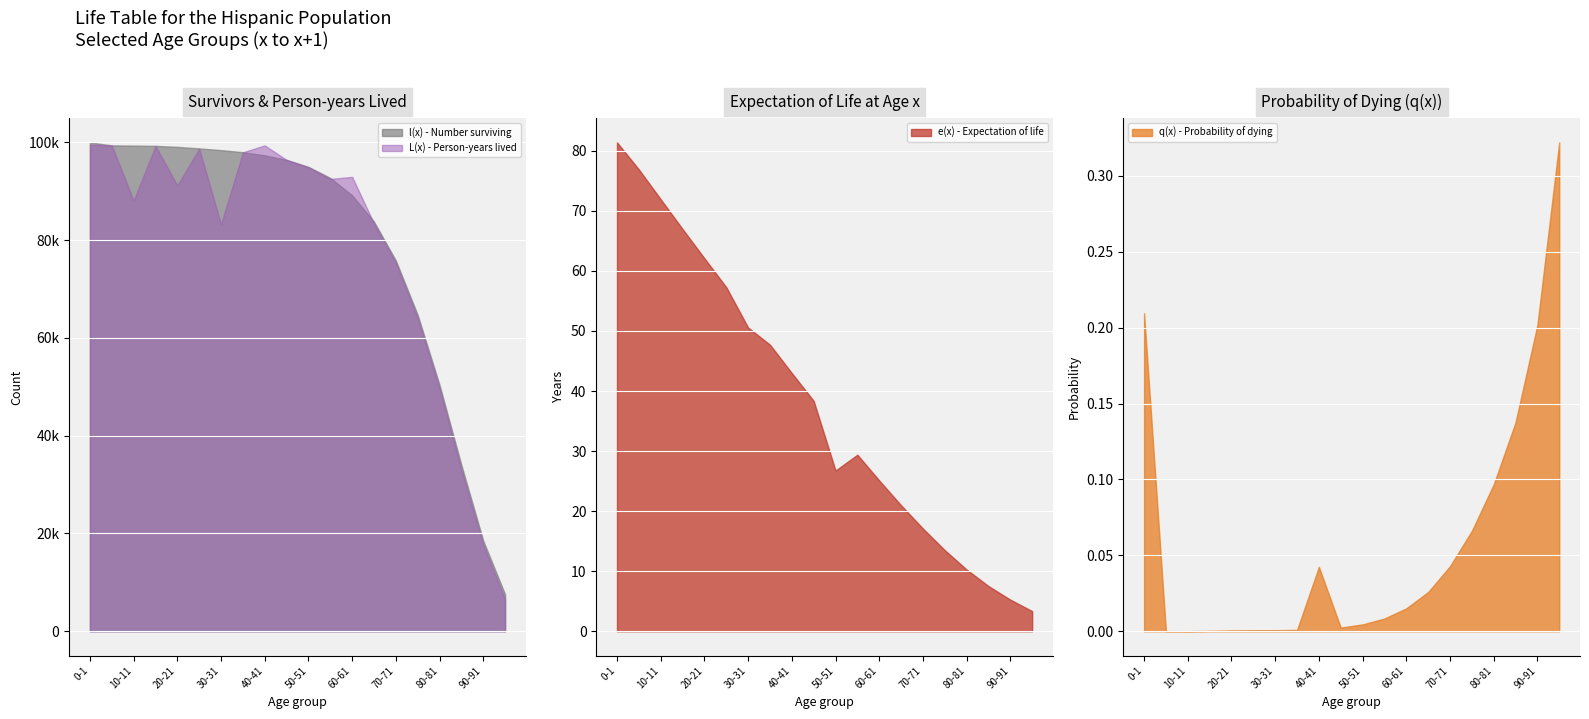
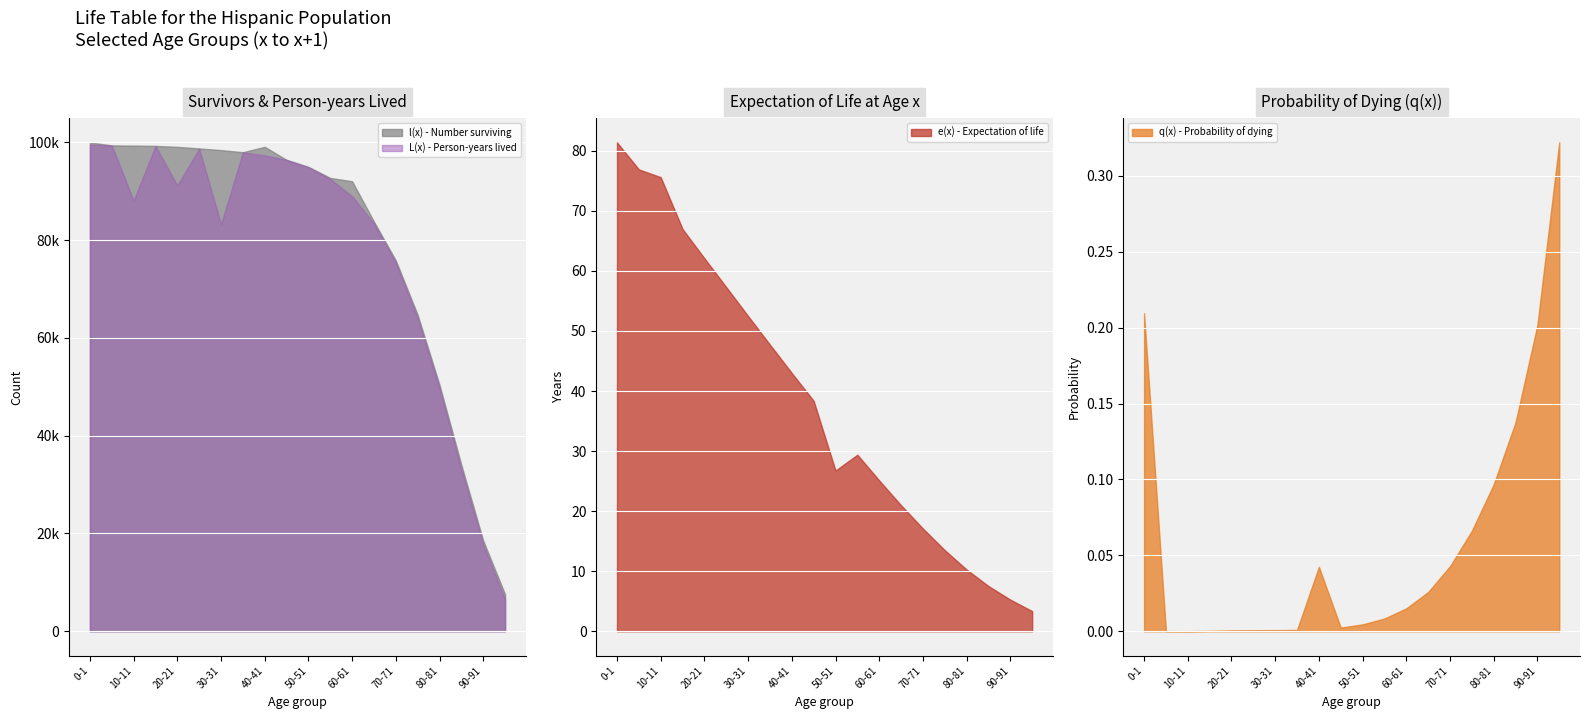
Survivors & Person-years Lived, l(x) - Number surviving, 40-41: 97000 -> 99000
Survivors & Person-years Lived, L(x) - Person-years lived, 40-41: 99000 -> 97000
Survivors & Person-years Lived, l(x) - Number surviving, 60-61: 89000 -> 92000
Survivors & Person-years Lived, L(x) - Person-years lived, 60-61: 93000 -> 89000
Expectation of Life at Age x, 10-11: 72 -> 76
Expectation of Life at Age x, 30-31: 51 -> 52
